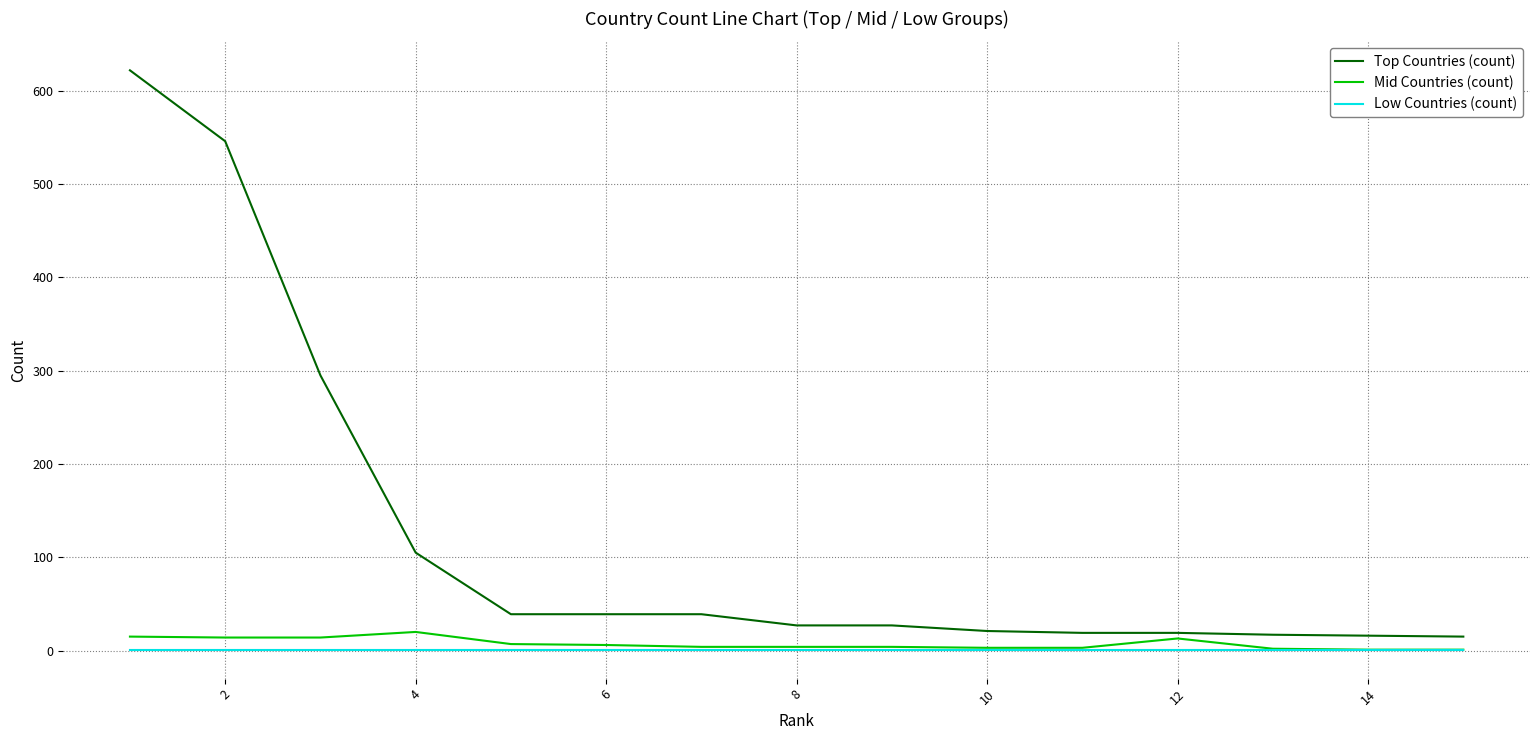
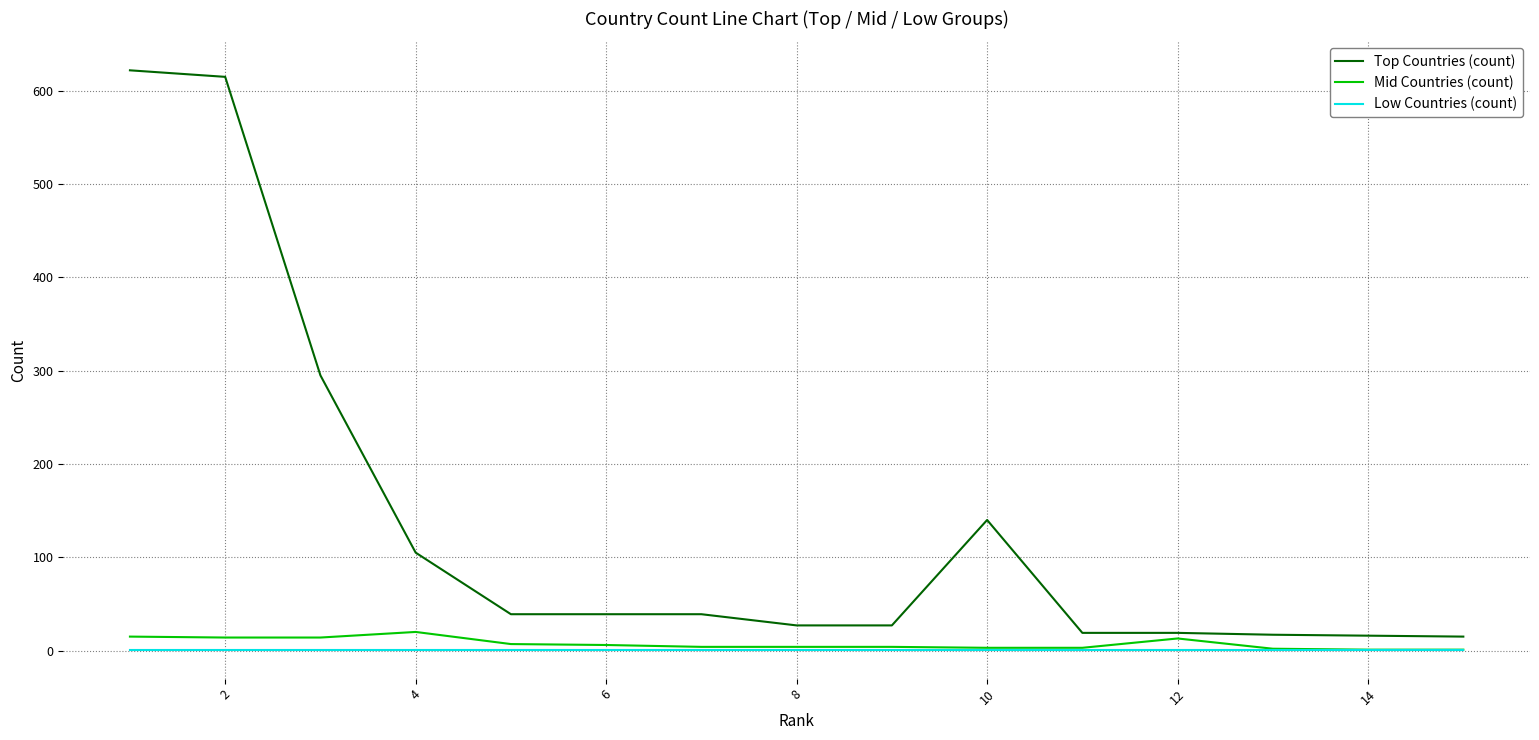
Top Countries (count), 2: 550 -> 620
Top Countries (count), 10: 20 -> 140
